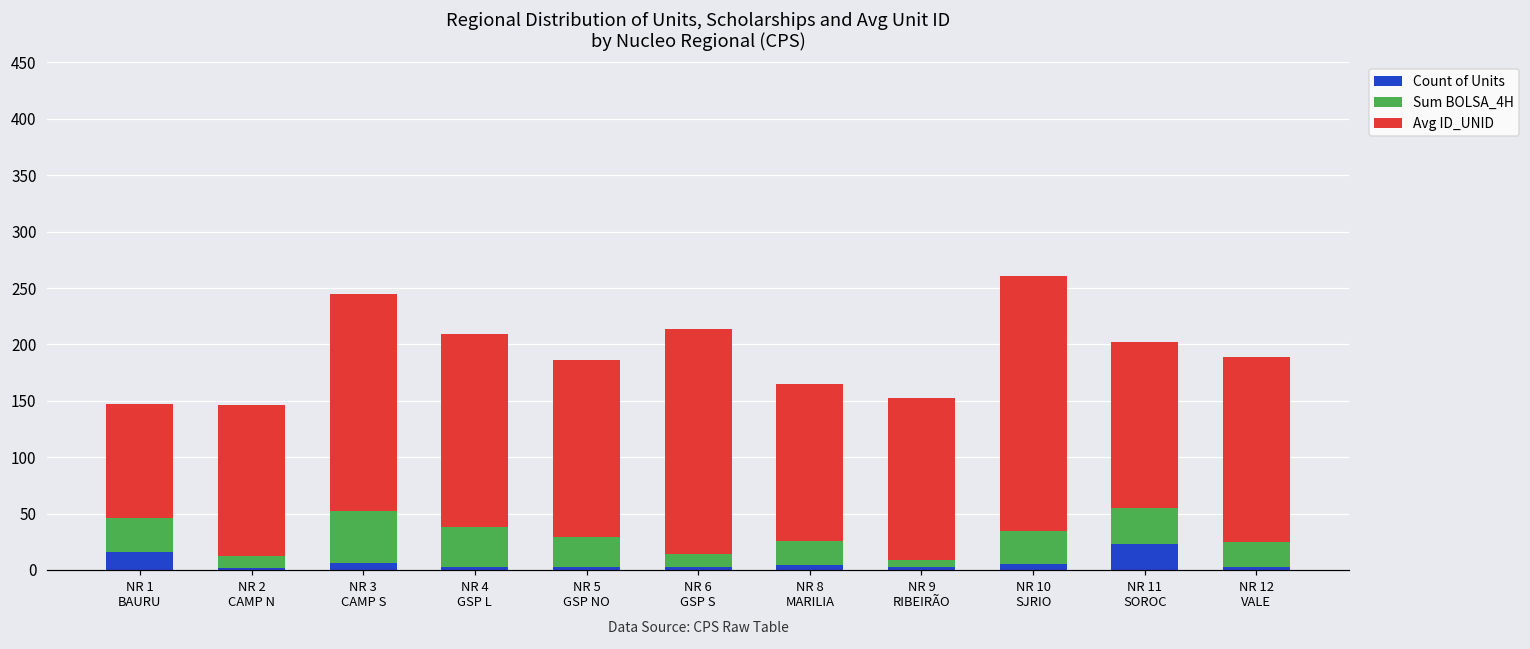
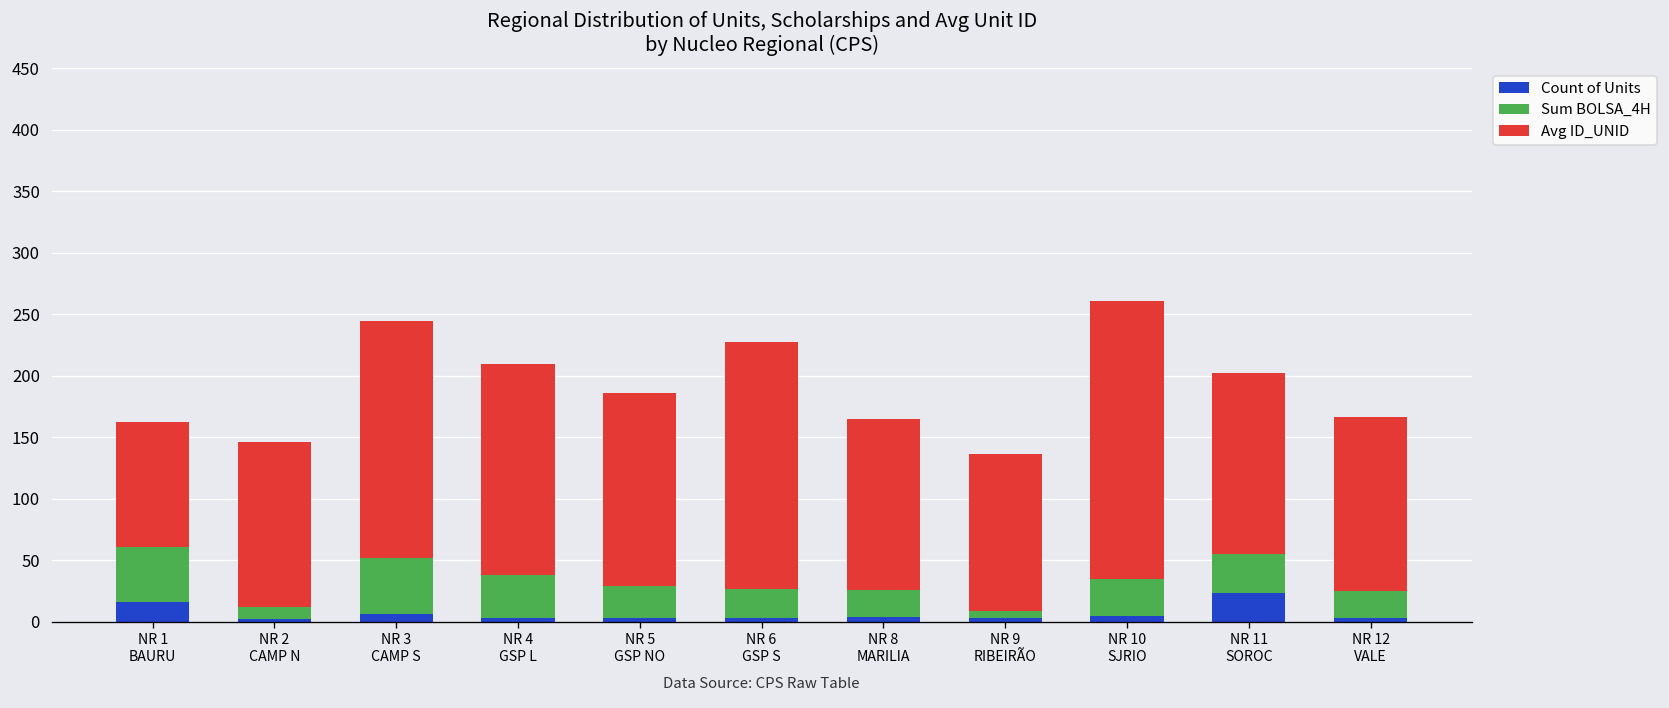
Sum BOLSA_4H, NR 1 BAURU: 30 -> 45
Sum BOLSA_4H, NR 6 GSP S: 11 -> 24
Avg ID_UNID, NR 9 RIBEIRÃO: 144 -> 127
Avg ID_UNID, NR 12 VALE: 164 -> 142
